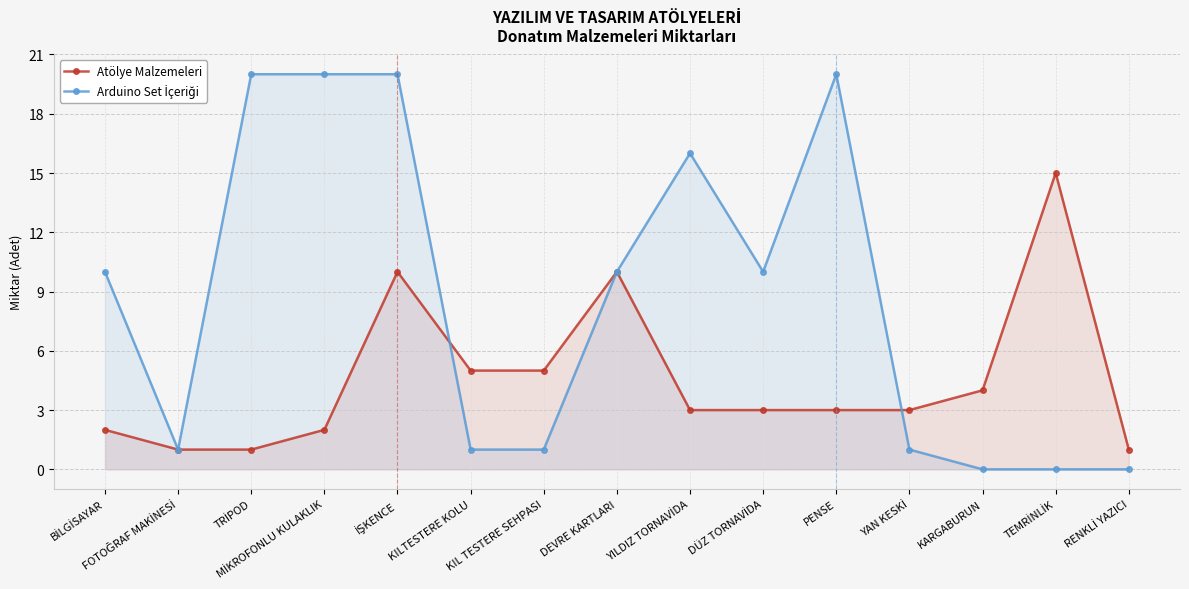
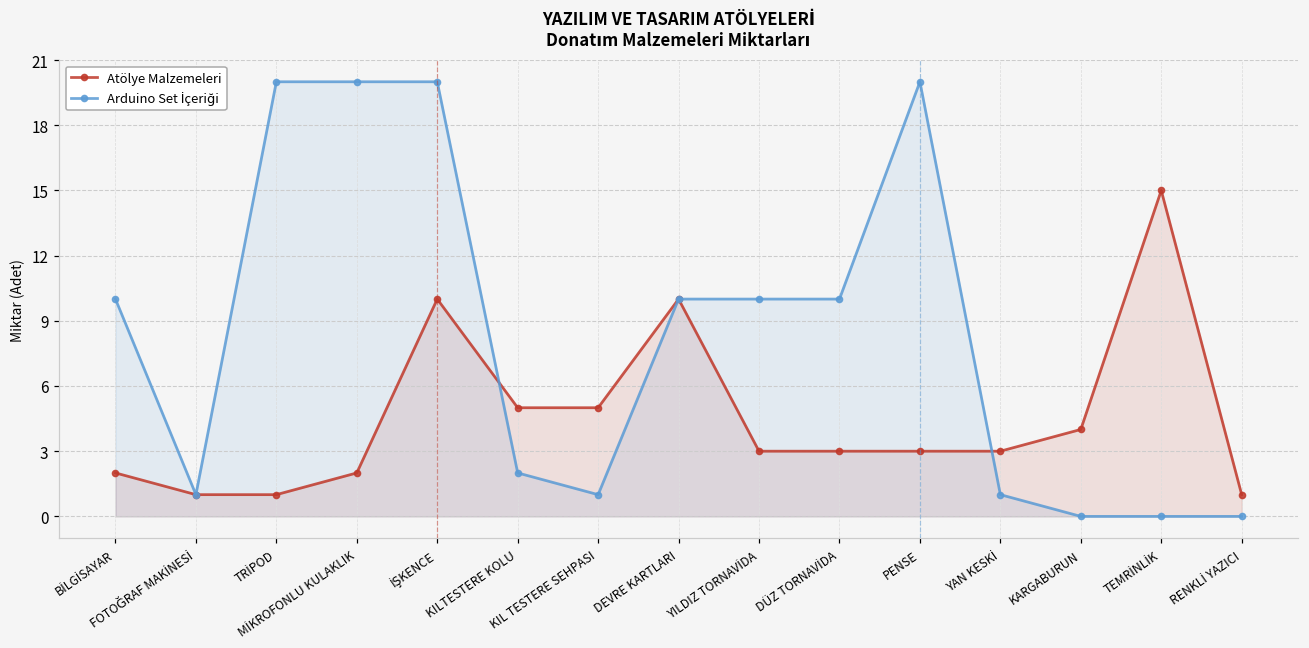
Arduino Set İçeriği, KILTESTERE KOLU: 1 -> 2
Arduino Set İçeriği, YILDIZ TORNAVİDA: 16 -> 10
